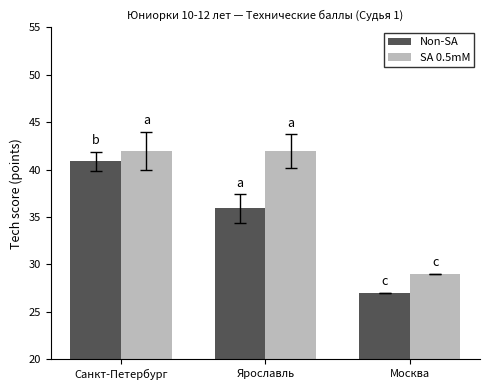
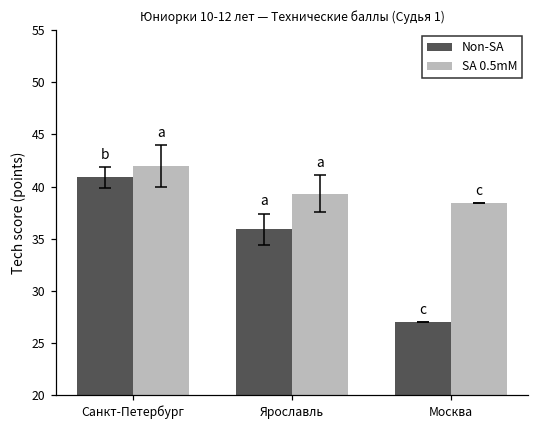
SA 0.5mM, Ярославль: 42 -> 39
SA 0.5mM, Москва: 29 -> 38
